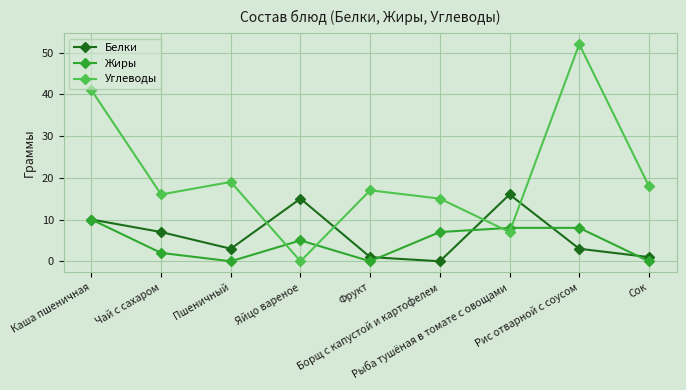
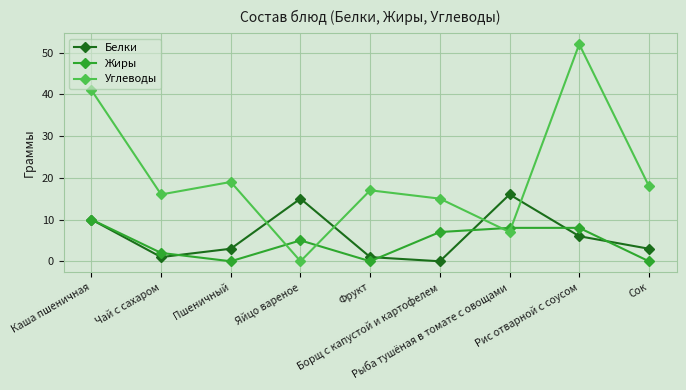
Белки, Чай с сахаром: 7 -> 1
Белки, Рис отварной с соусом: 3 -> 6
Белки, Сок: 1 -> 3
